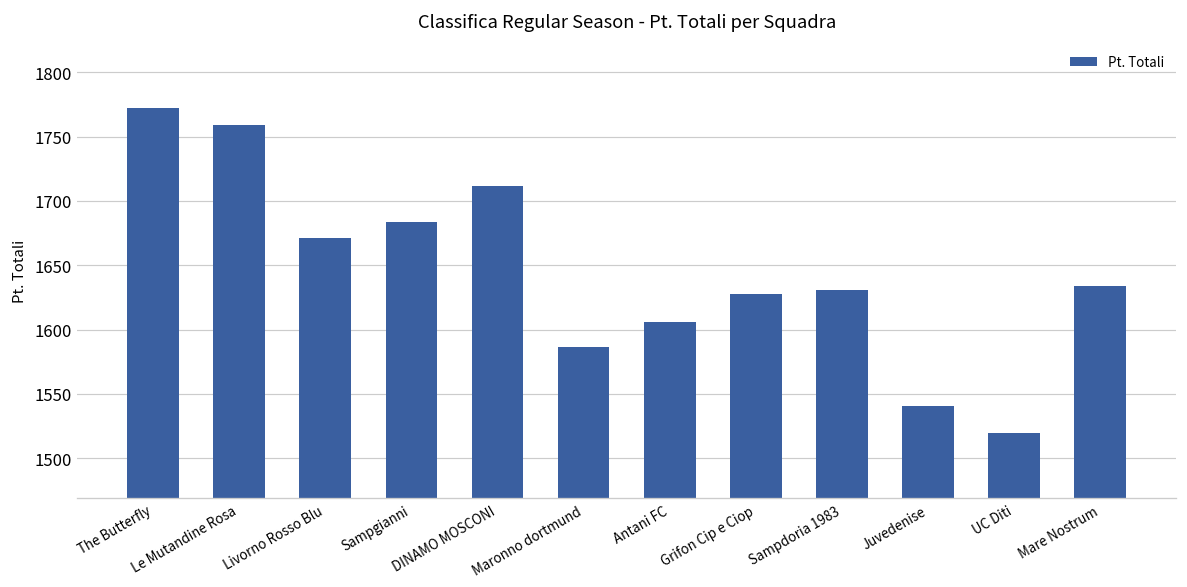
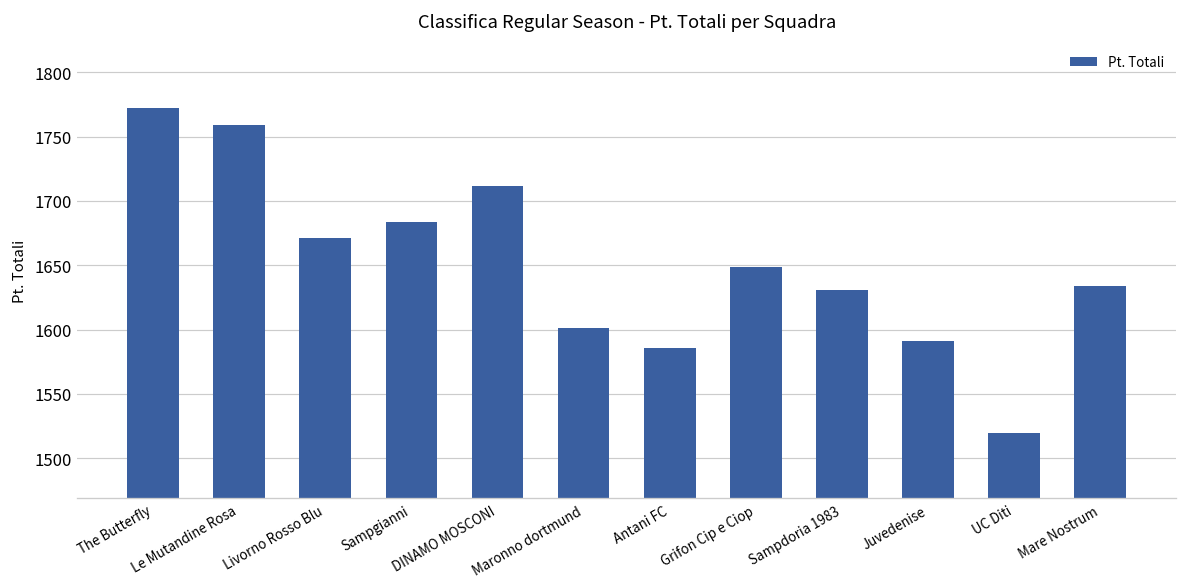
Maronno dortmund: 1587 -> 1601
Antani FC: 1606 -> 1586
Grifon Cip e Ciop: 1628 -> 1648
Juvedenise: 1541 -> 1592
